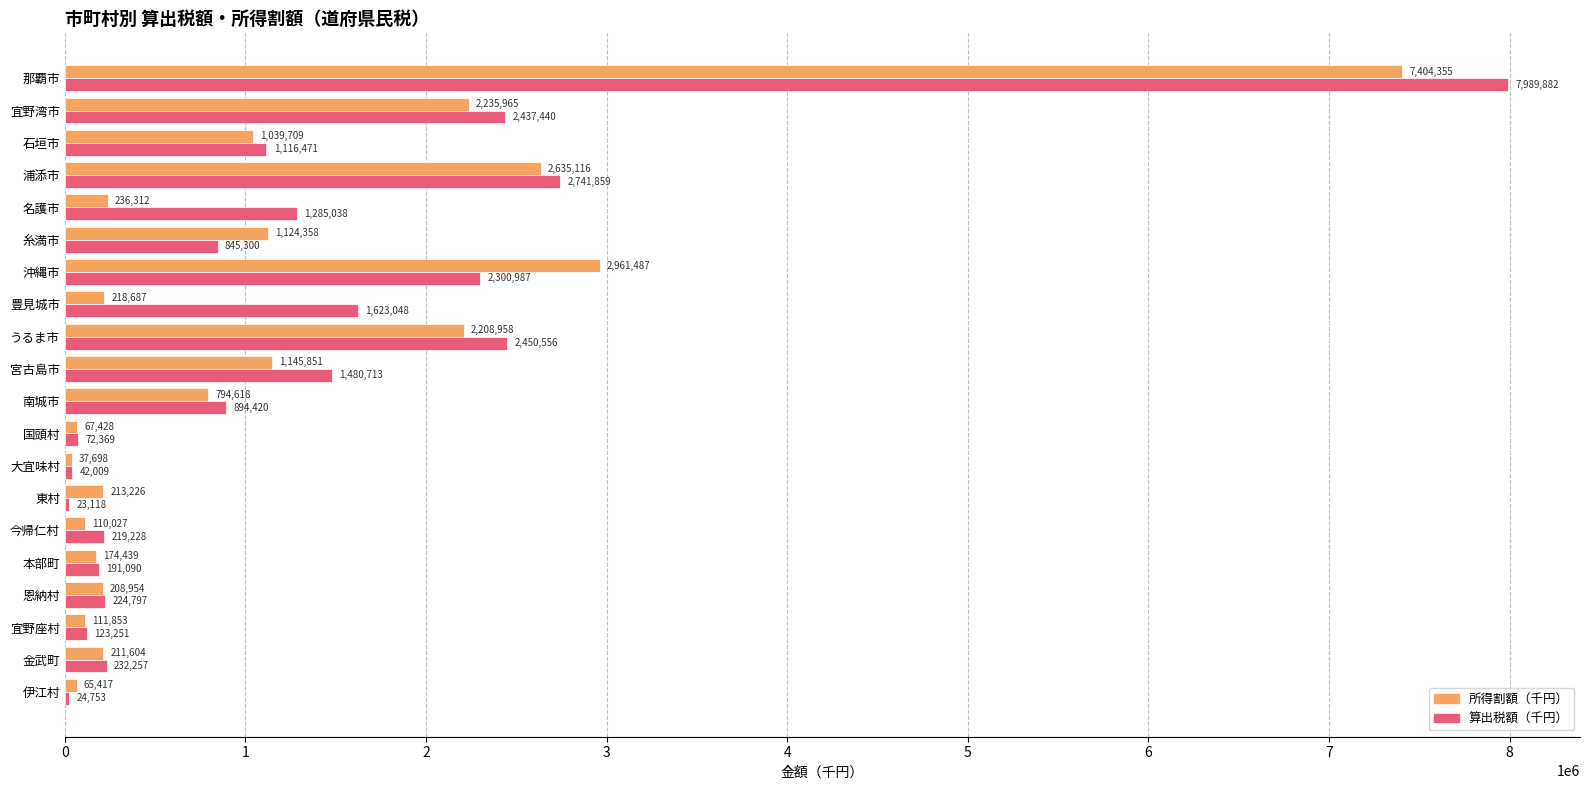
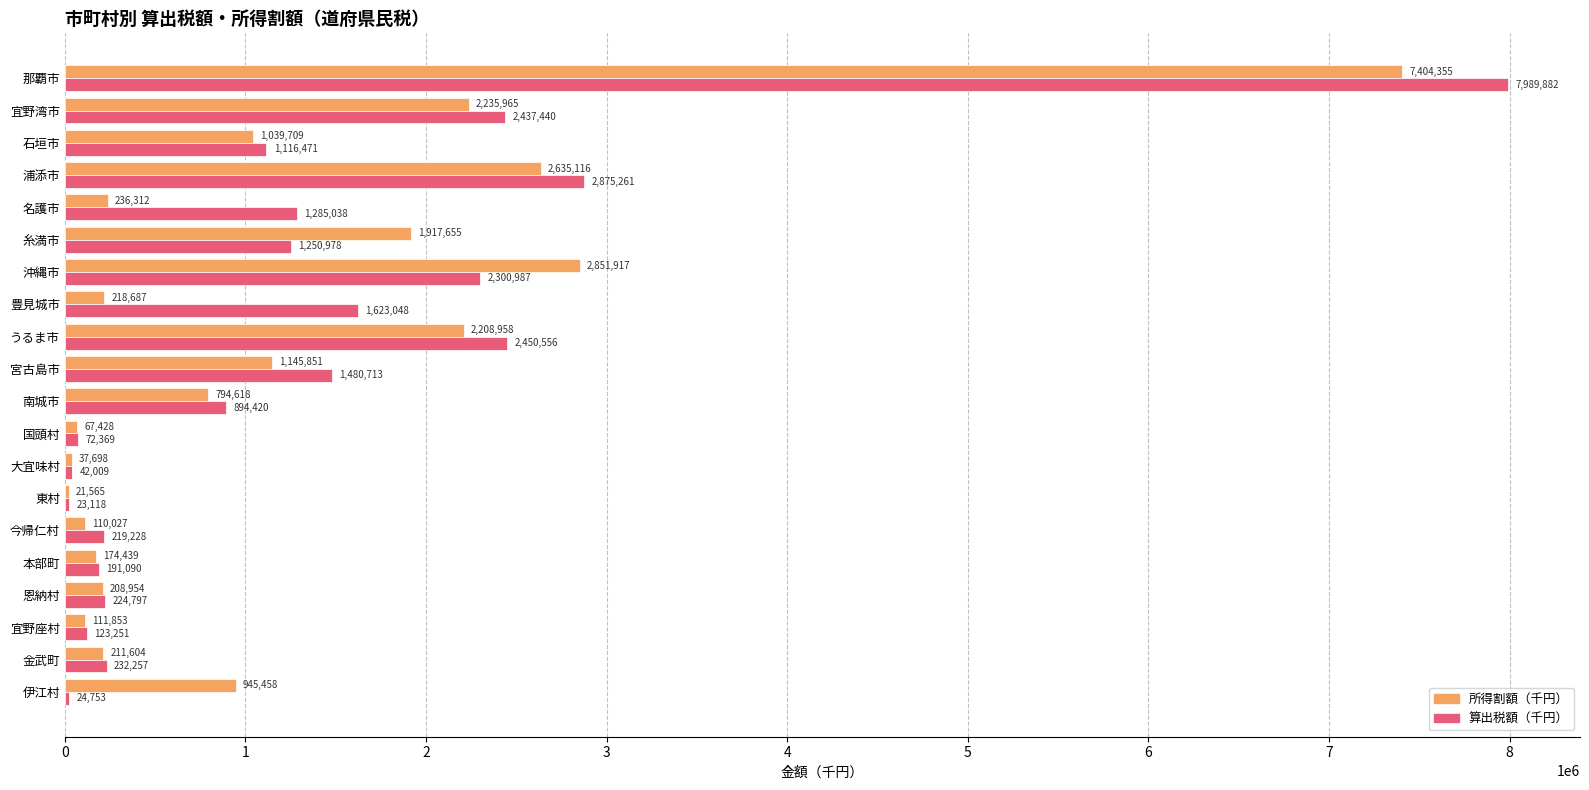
算出税額（千円）, 浦添市: 2,741,859 -> 2,875,261
所得割額（千円）, 糸満市: 1,124,358 -> 1,917,655
算出税額（千円）, 糸満市: 845,300 -> 1,250,978
所得割額（千円）, 沖縄市: 2,961,487 -> 2,851,917
所得割額（千円）, 東村: 213,226 -> 21,565
所得割額（千円）, 伊江村: 65,417 -> 945,458
